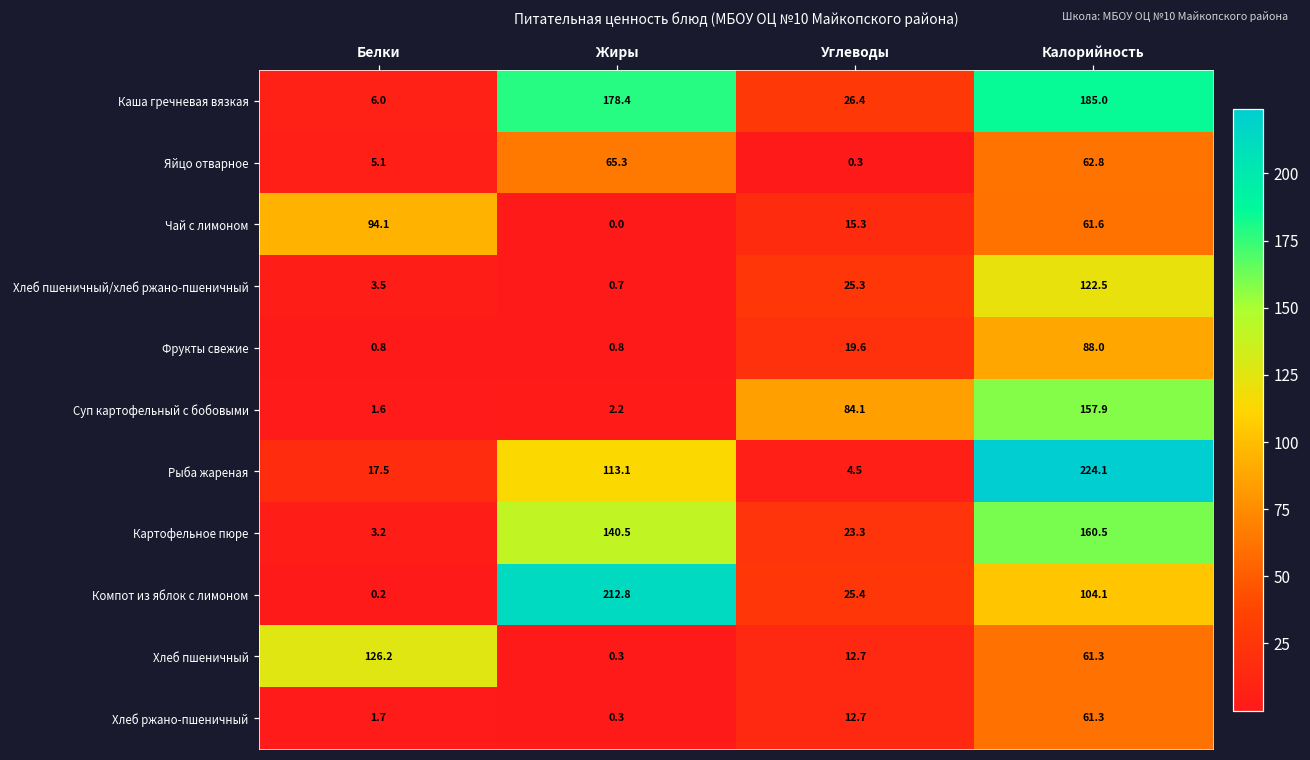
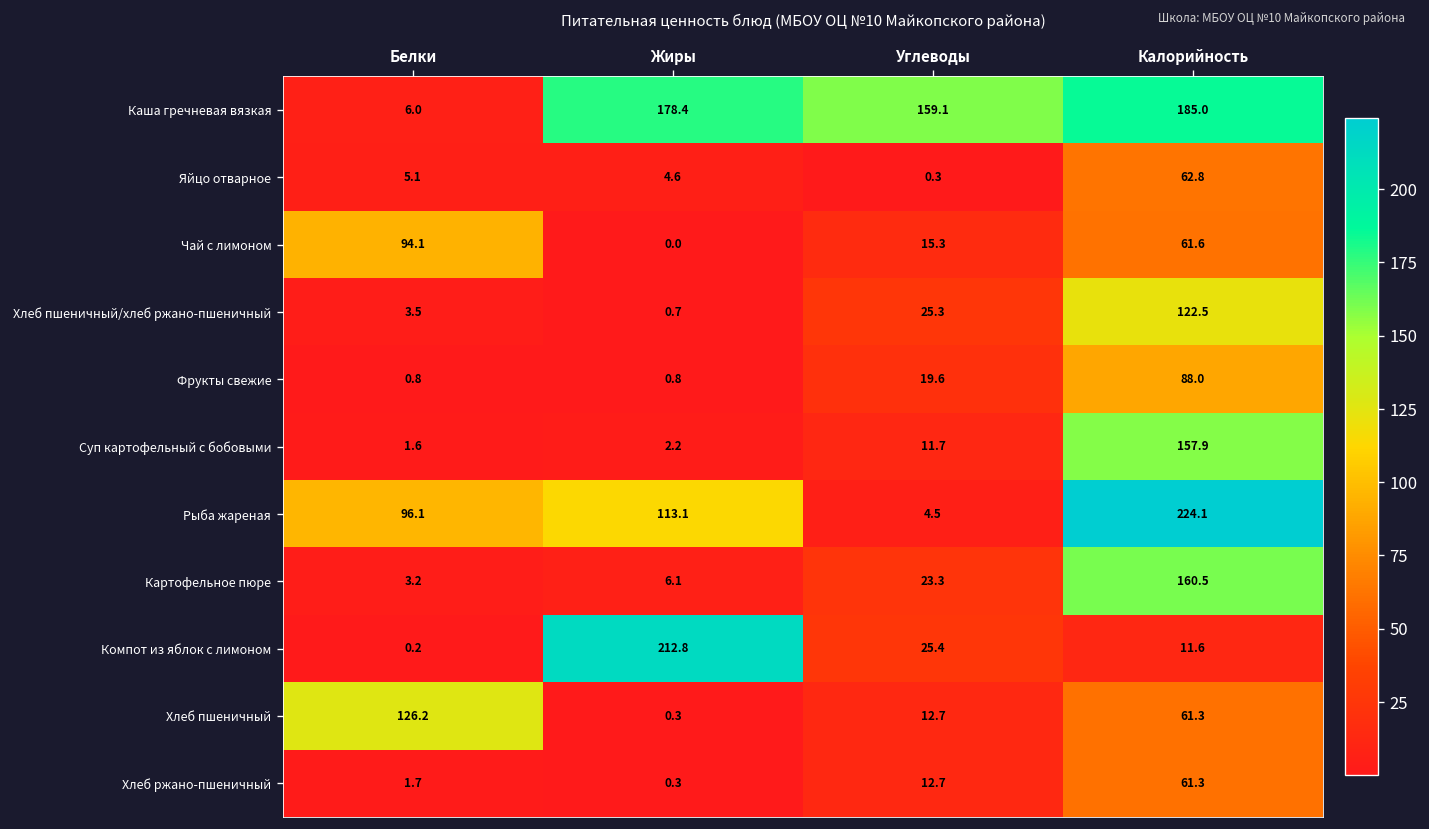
Каша гречневая вязкая, Углеводы: 26.4 -> 159.1
Яйцо отварное, Жиры: 65.3 -> 4.6
Суп картофельный с бобовыми, Углеводы: 84.1 -> 11.7
Рыба жареная, Белки: 17.5 -> 96.1
Картофельное пюре, Жиры: 140.5 -> 6.1
Компот из яблок с лимоном, Калорийность: 104.1 -> 11.6
